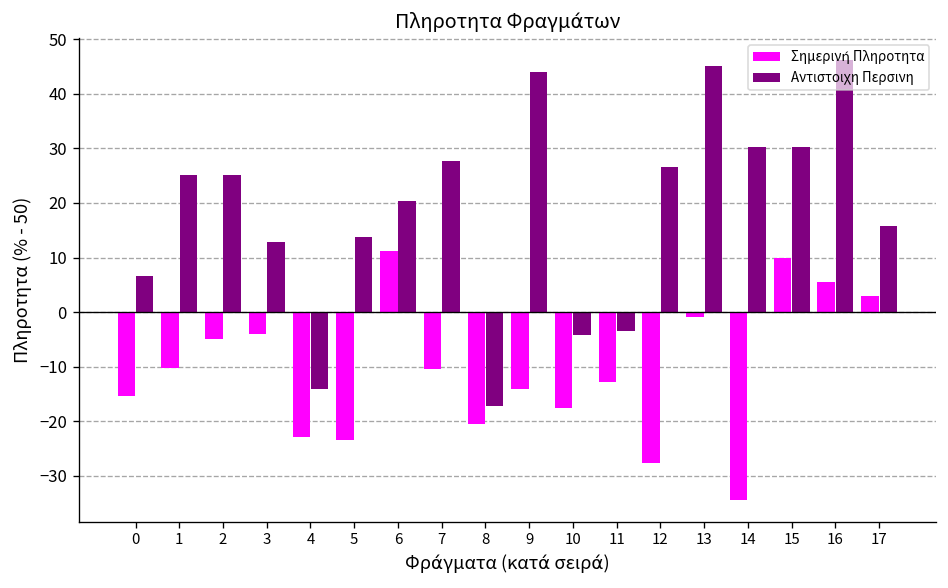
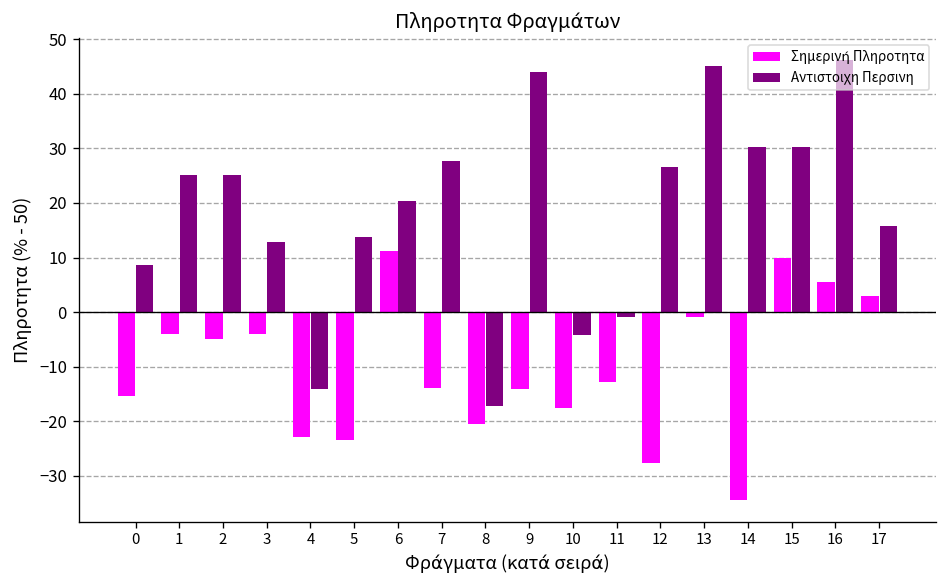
Αντιστοιχη Περσινη, 0: 7 -> 9
Σημερινή Πληροτητα, 1: -10 -> -4
Σημερινή Πληροτητα, 7: -10 -> -14
Αντιστοιχη Περσινη, 11: -3 -> -1
